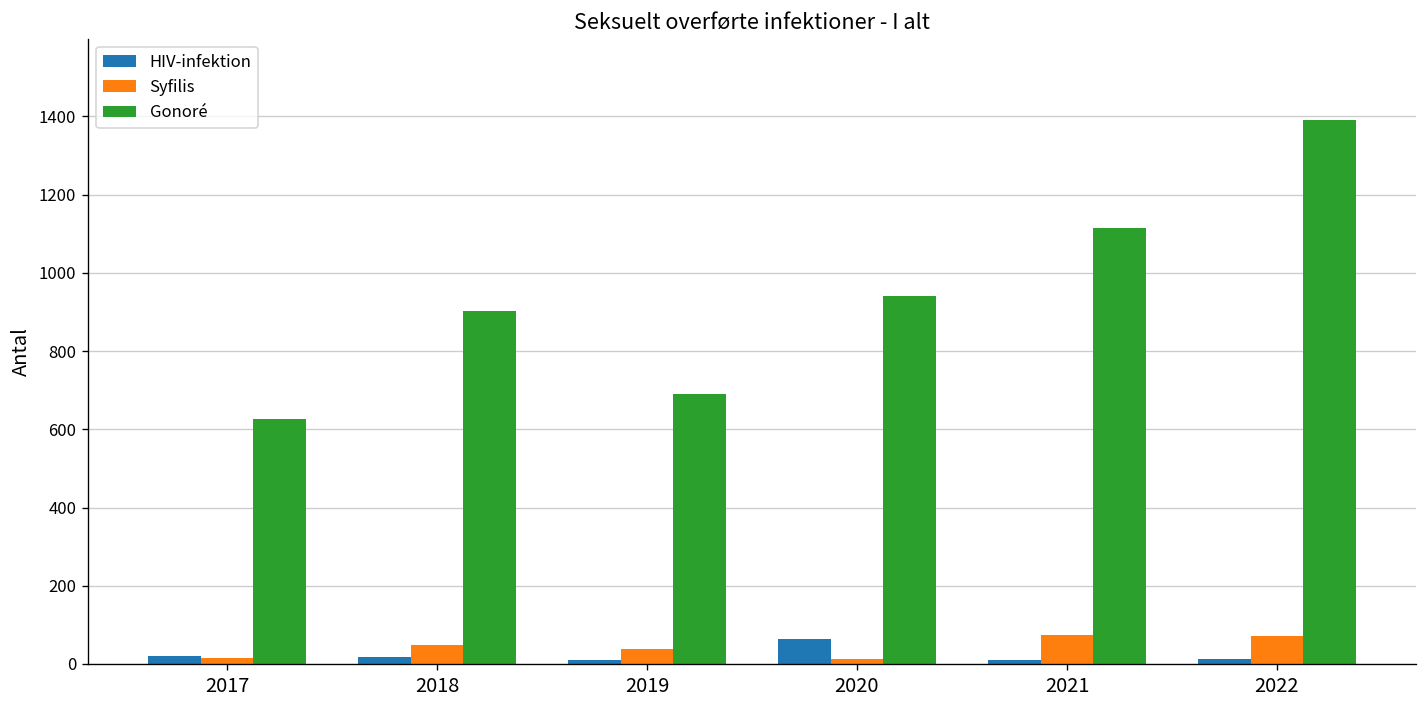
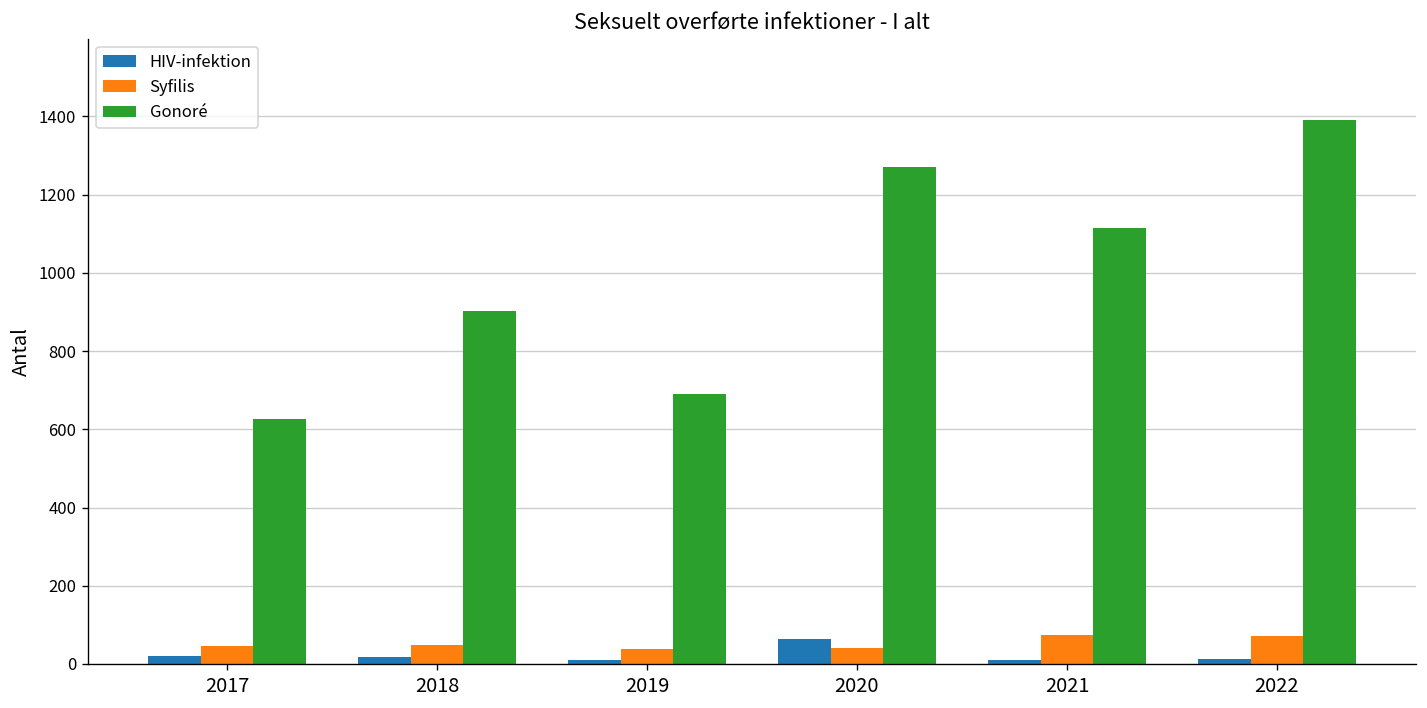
Syfilis, 2017: 20 -> 50
Syfilis, 2020: 10 -> 40
Gonoré, 2020: 940 -> 1270
